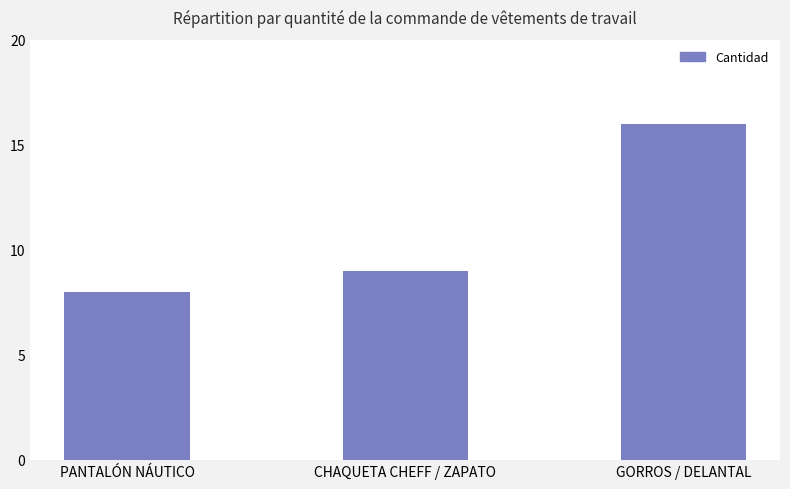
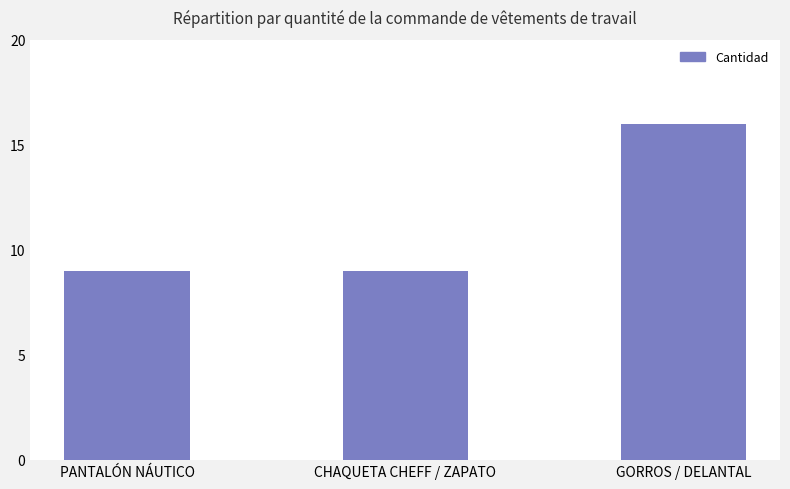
PANTALÓN NÁUTICO: 8 -> 9
